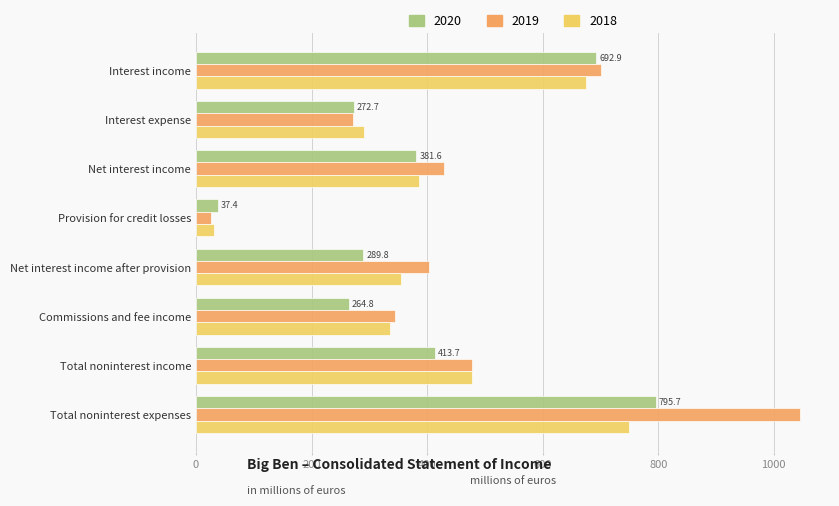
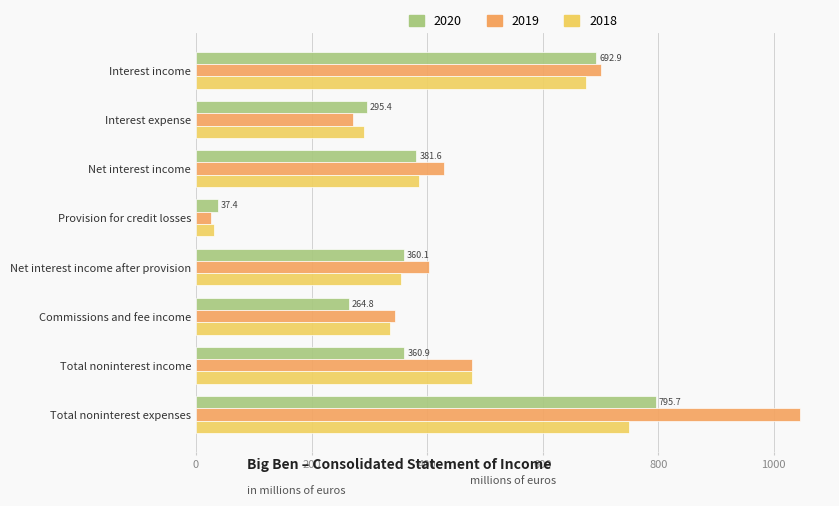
2020, Interest expense: 272.7 -> 295.4
2020, Net interest income after provision: 289.8 -> 360.1
2020, Total noninterest income: 413.7 -> 360.9
